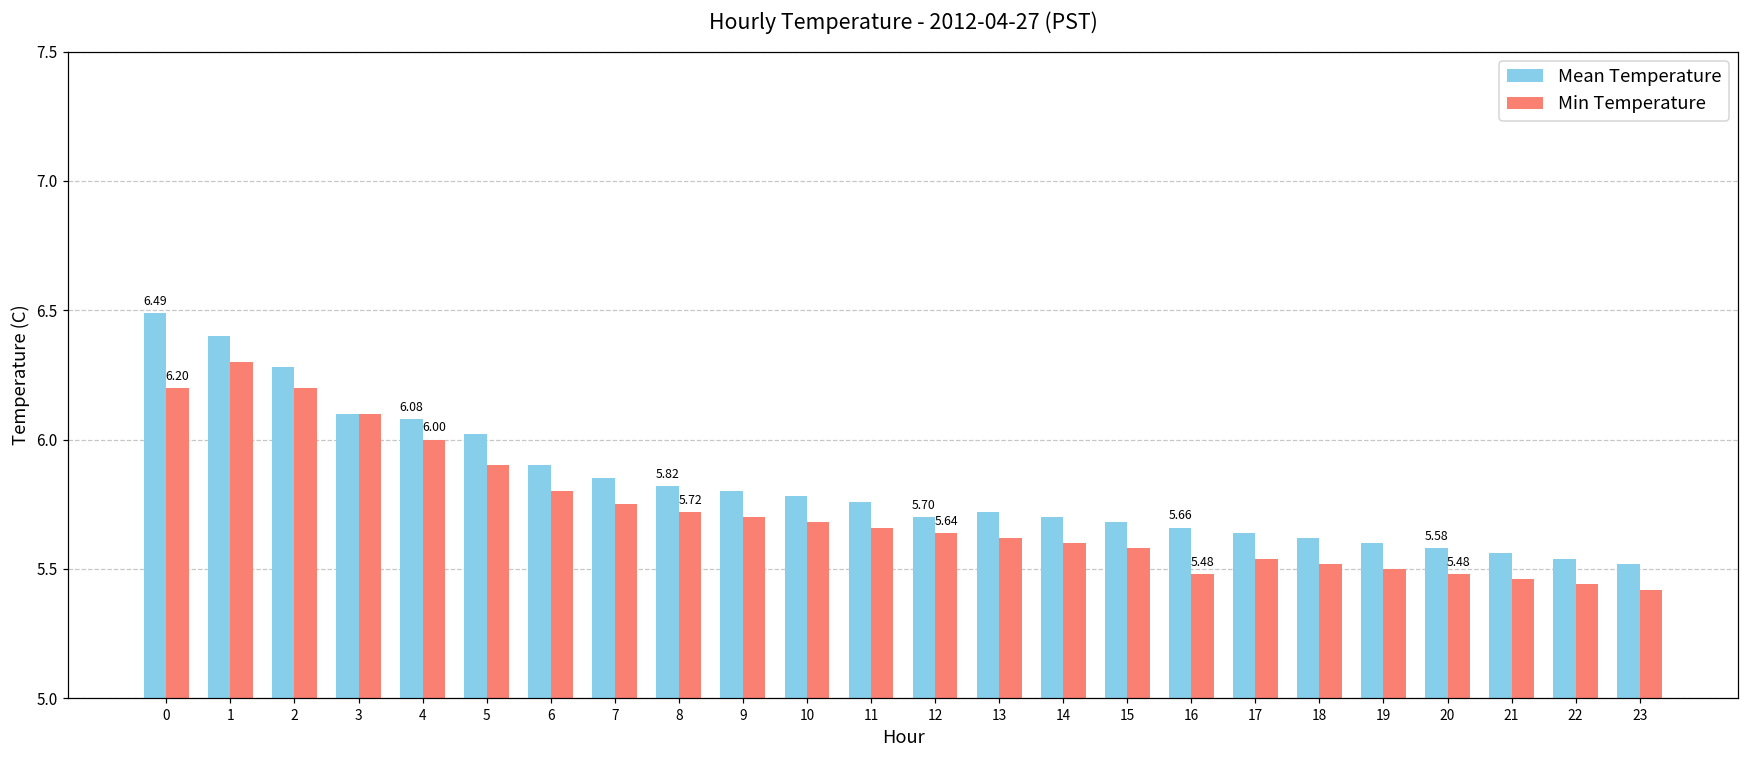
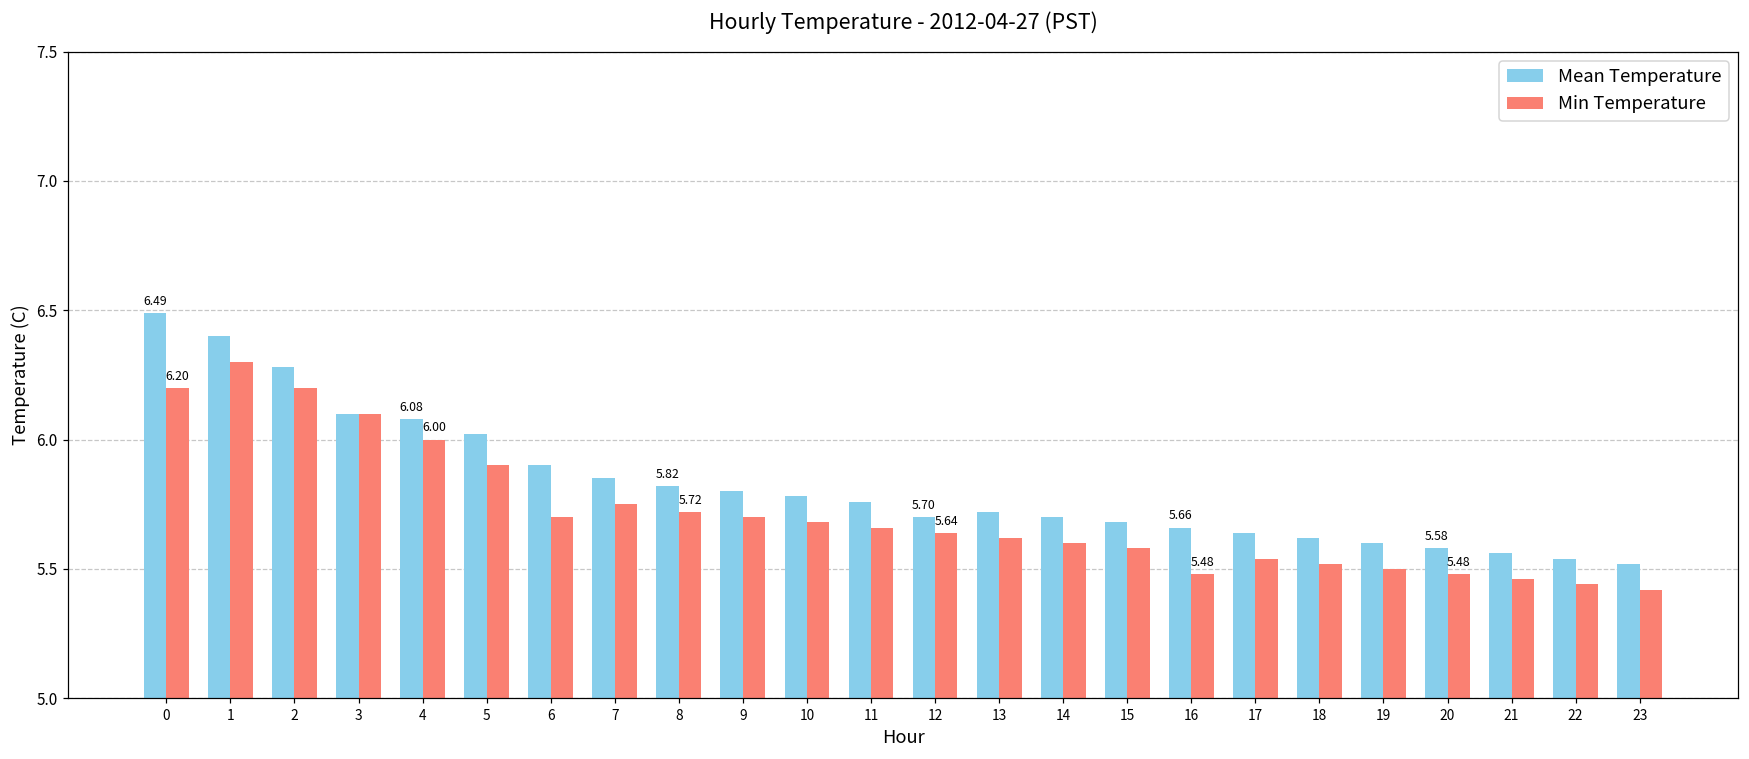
Min Temperature, 6: 5.8 -> 5.7
